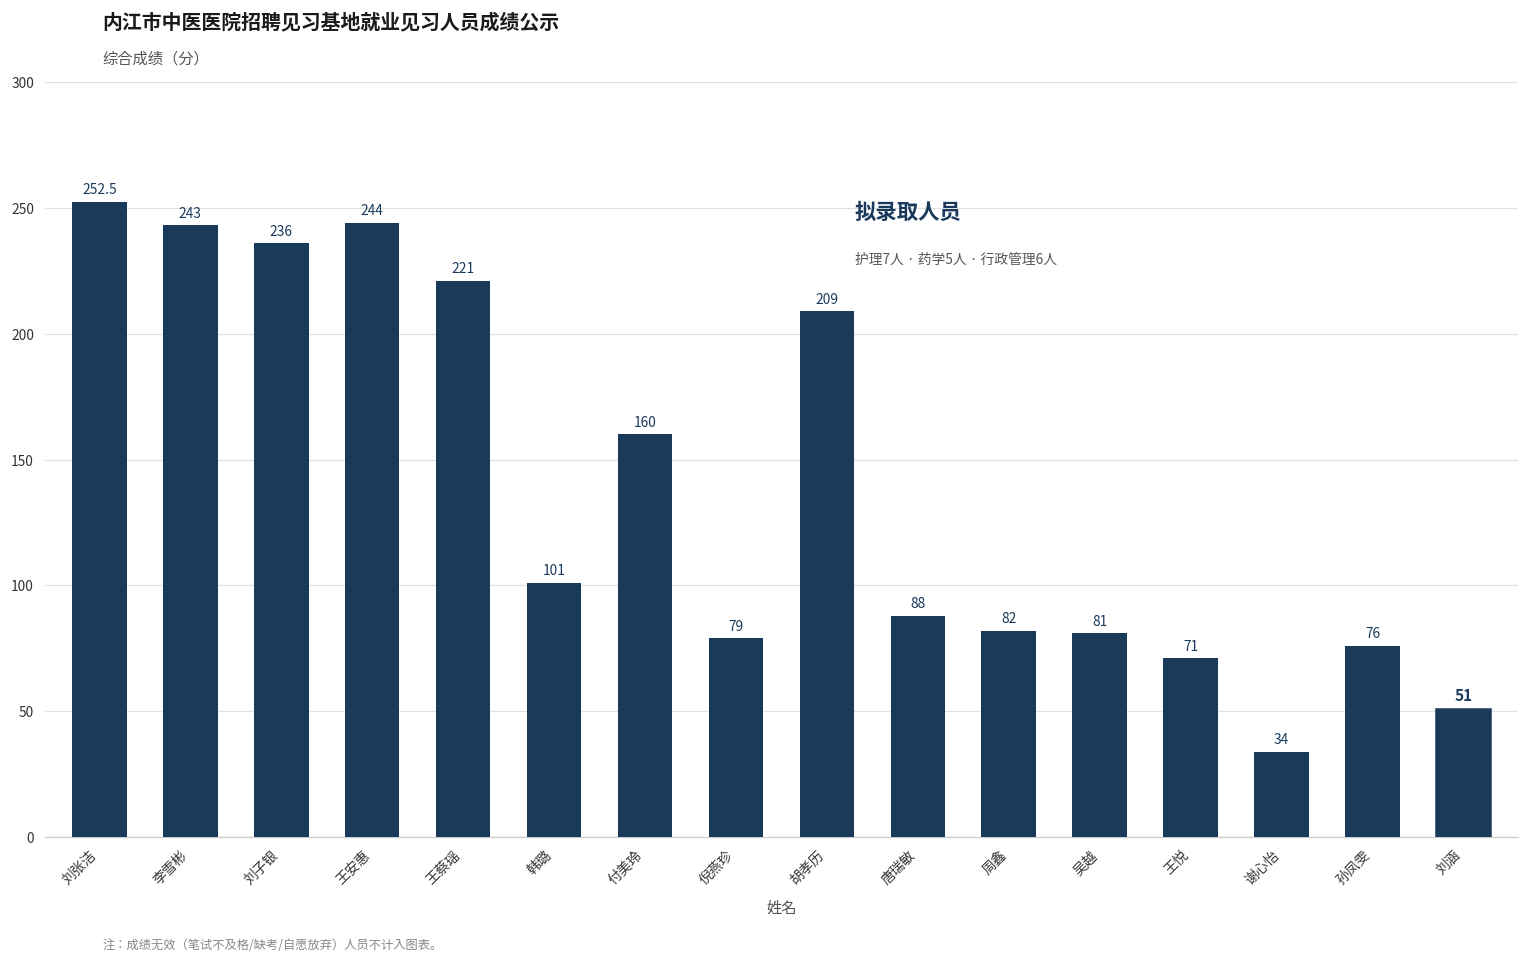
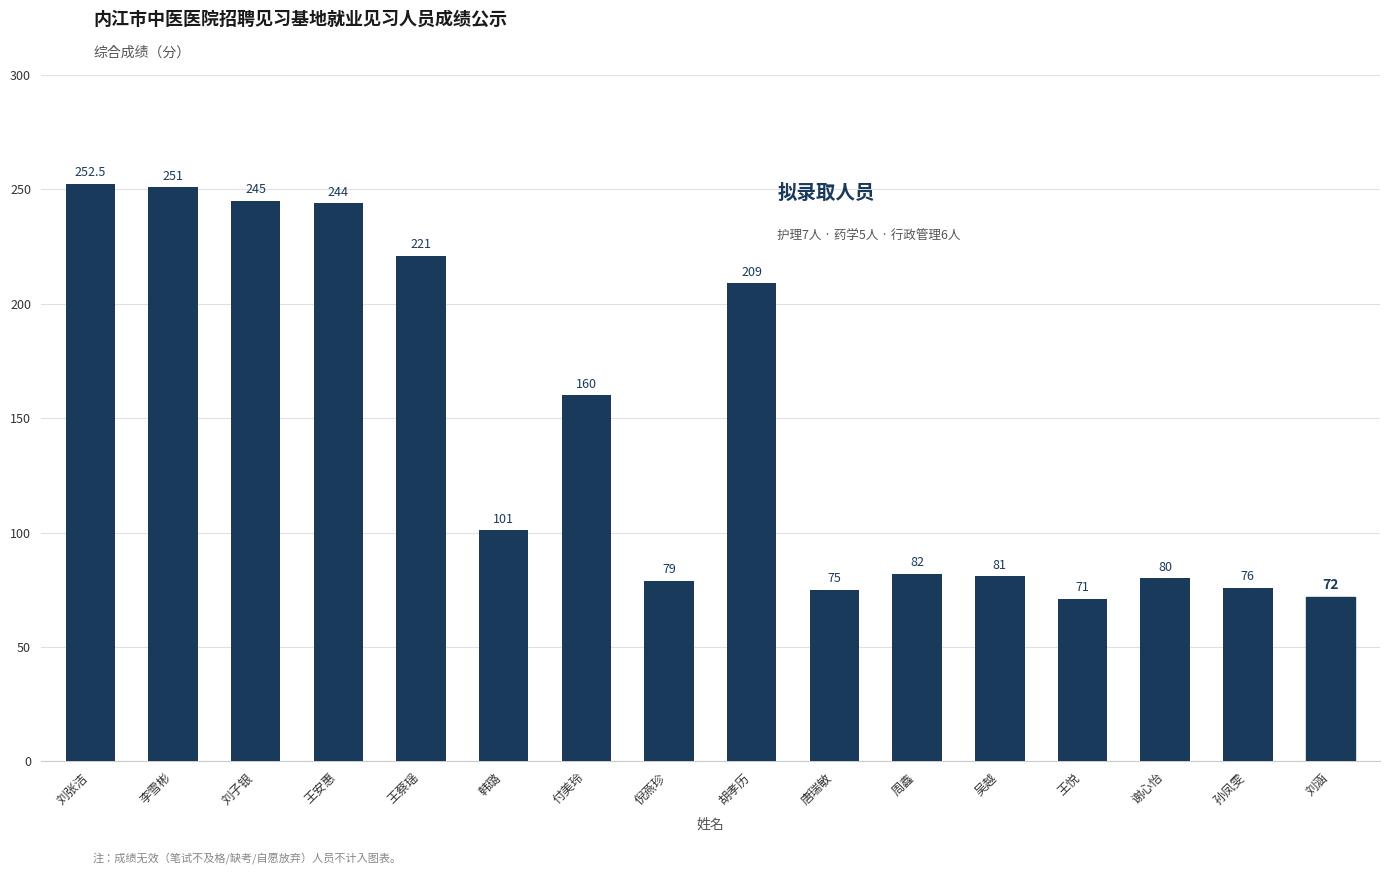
李雪彬: 243 -> 251
刘子银: 236 -> 245
唐瑞敏: 88 -> 75
谢心怡: 34 -> 80
刘涵: 51 -> 72
